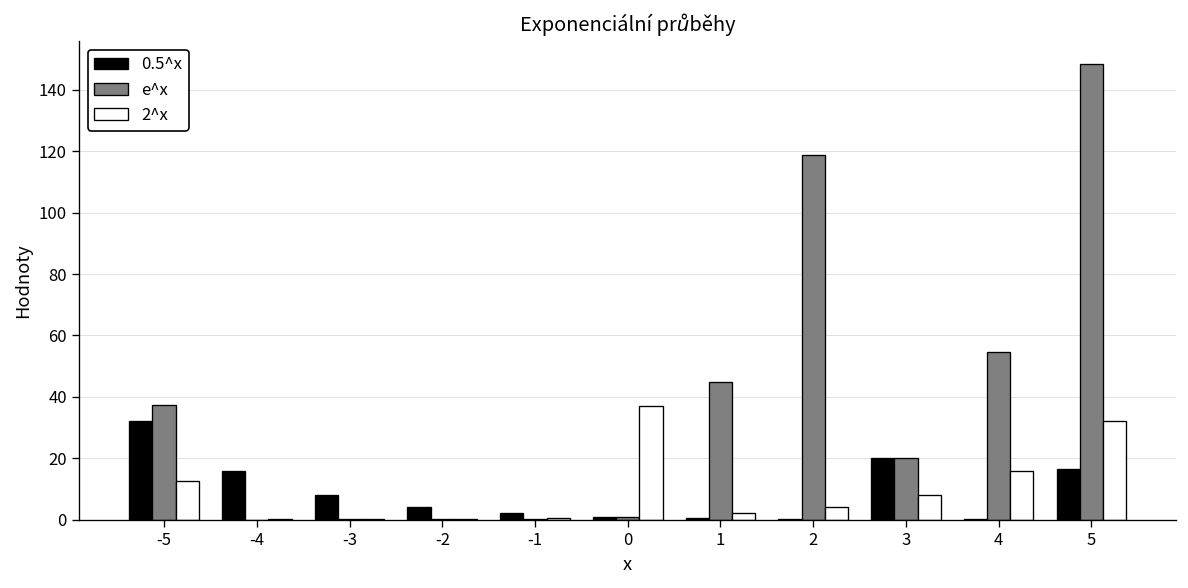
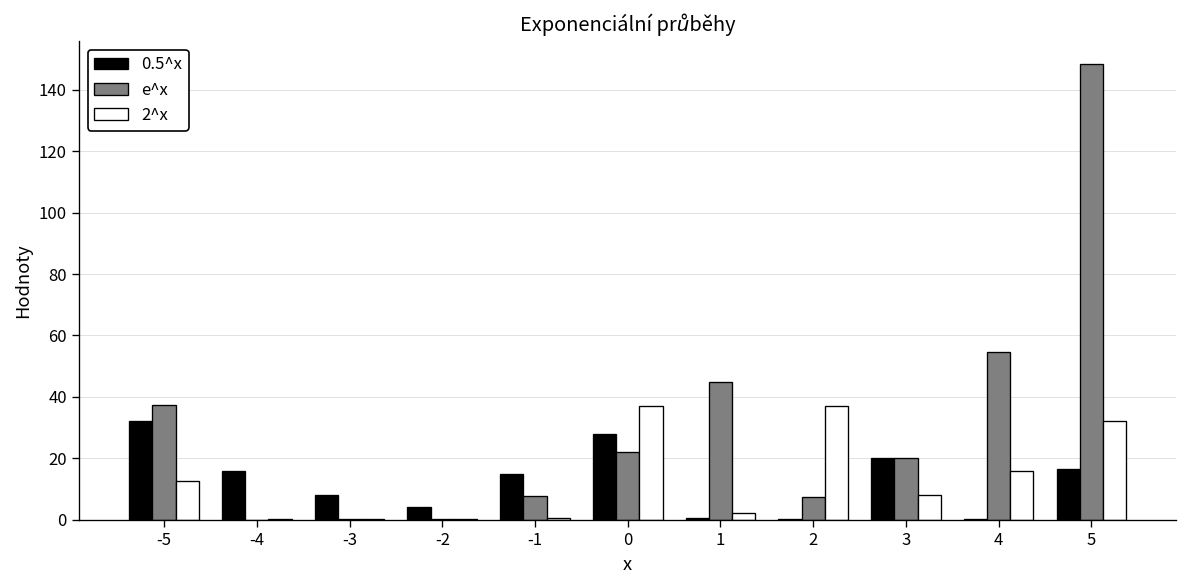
0.5^x, -1: 2 -> 15
e^x, -1: 0 -> 8
0.5^x, 0: 1 -> 28
e^x, 0: 1 -> 22
e^x, 2: 119 -> 7
2^x, 2: 4 -> 37
